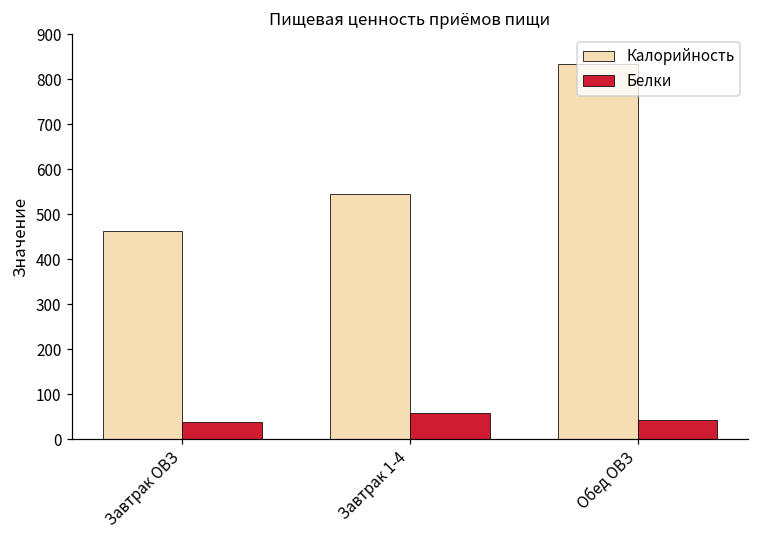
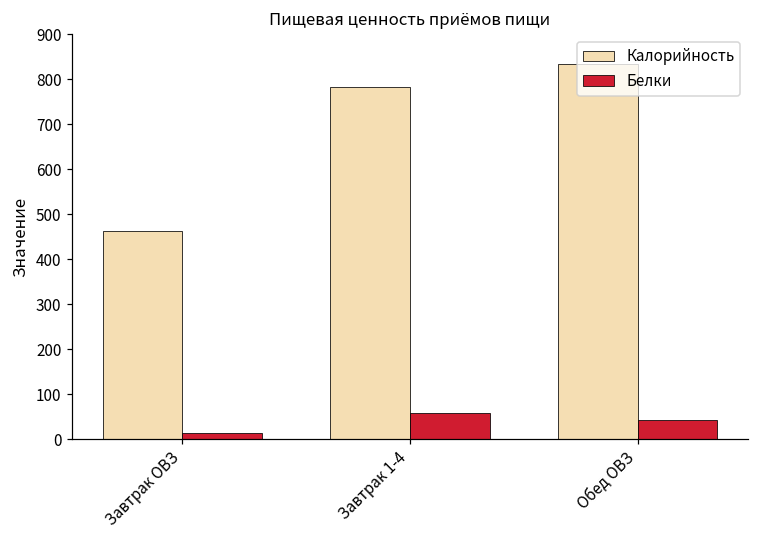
Белки, Завтрак ОВЗ: 40 -> 10
Калорийность, Завтрак 1-4: 540 -> 780
